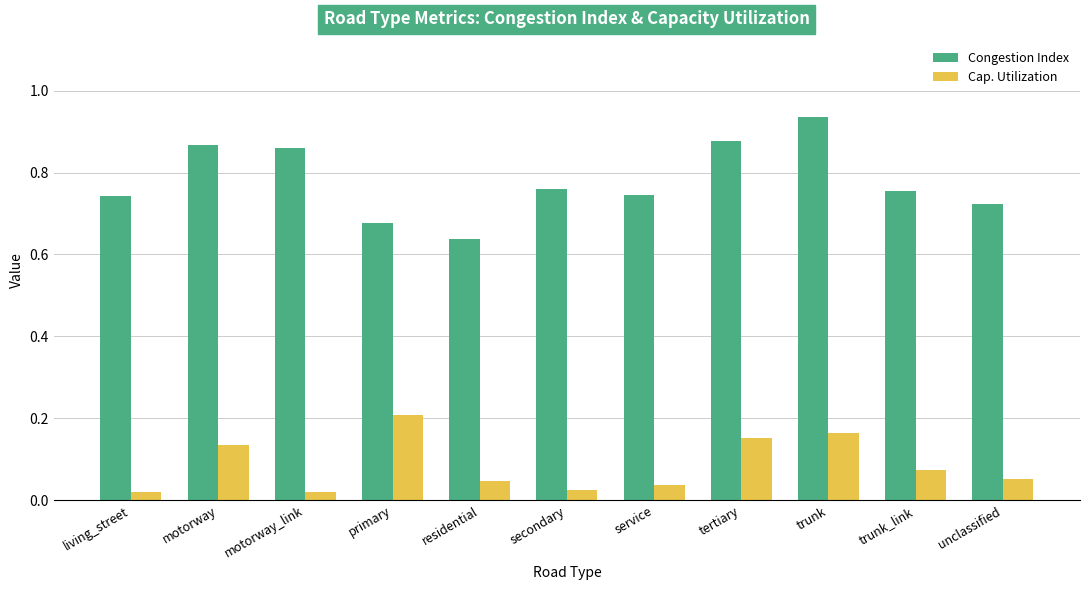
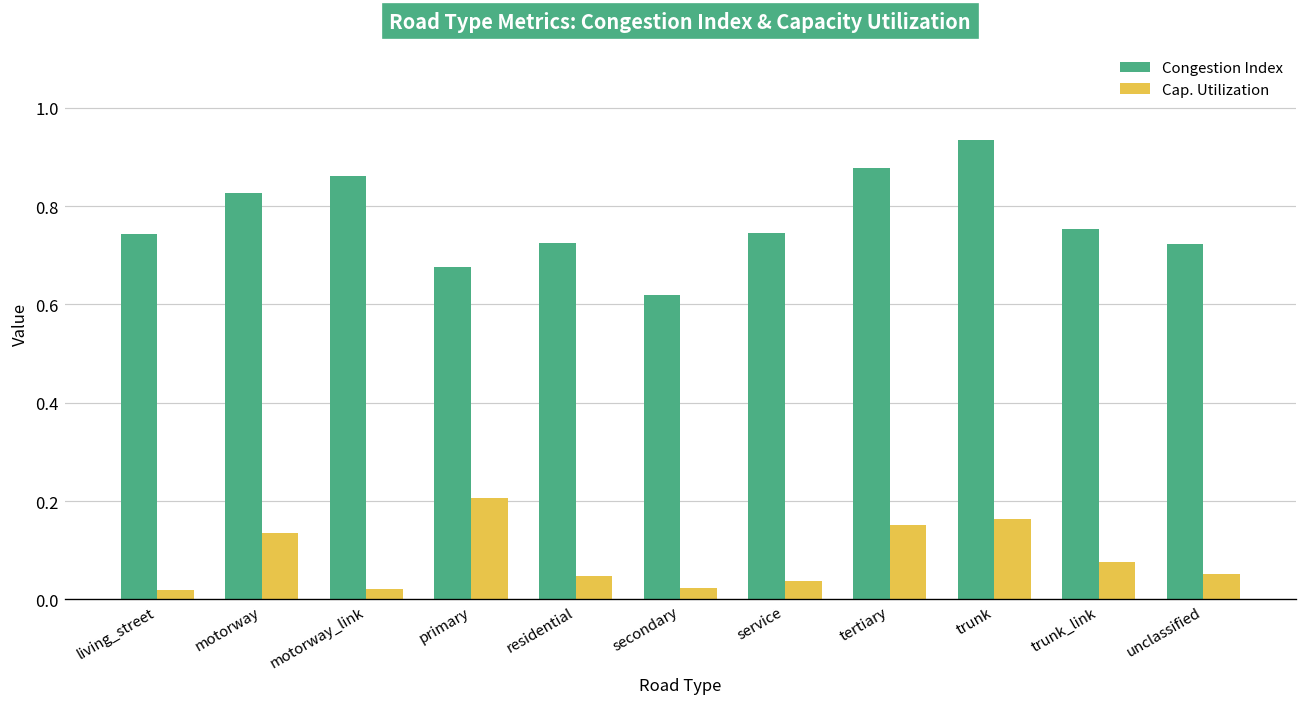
Congestion Index, motorway: 0.87 -> 0.83
Congestion Index, residential: 0.64 -> 0.73
Congestion Index, secondary: 0.76 -> 0.62
